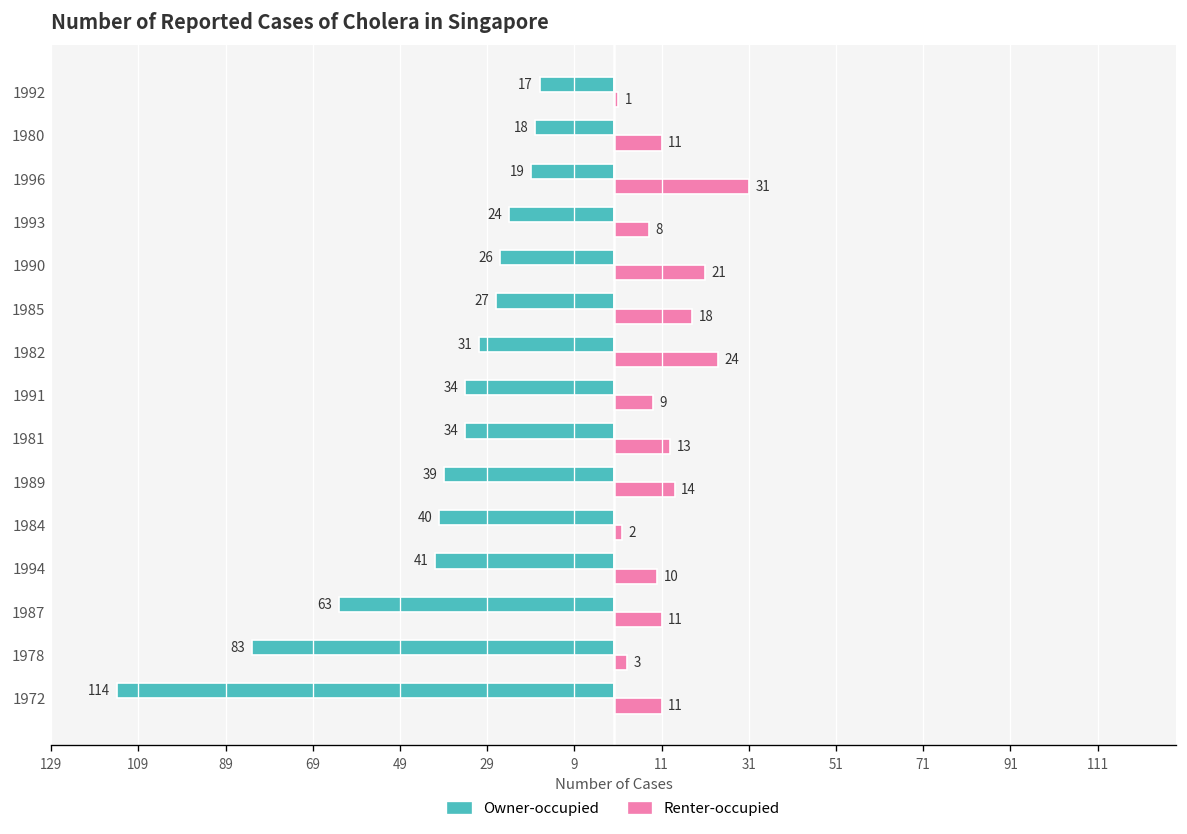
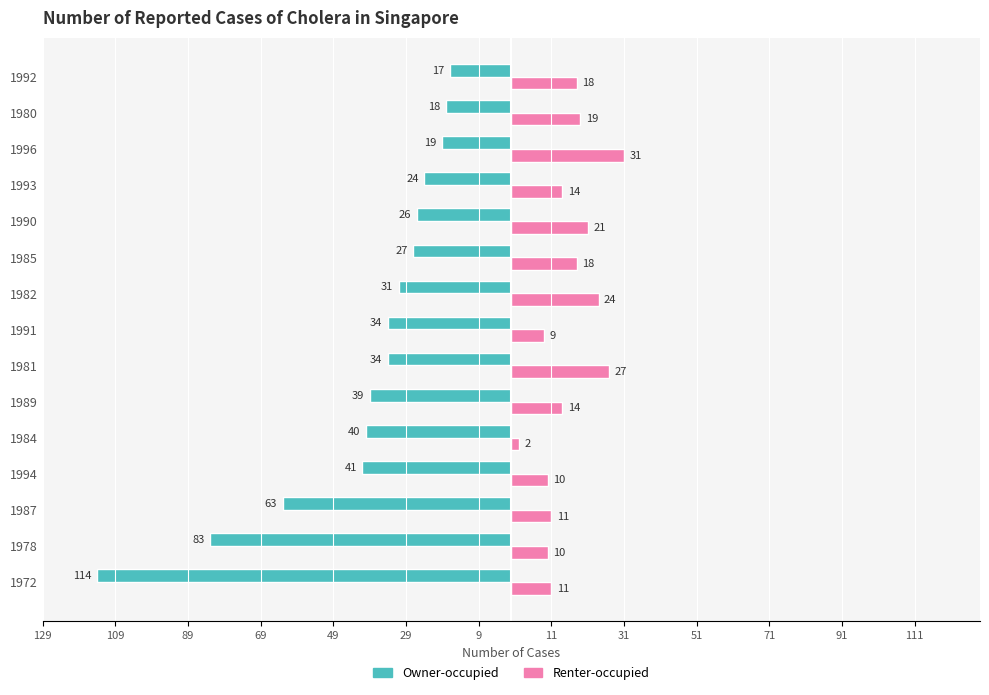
Renter-occupied, 1992: 1 -> 18
Renter-occupied, 1980: 11 -> 19
Renter-occupied, 1993: 8 -> 14
Renter-occupied, 1981: 13 -> 27
Renter-occupied, 1978: 3 -> 10
